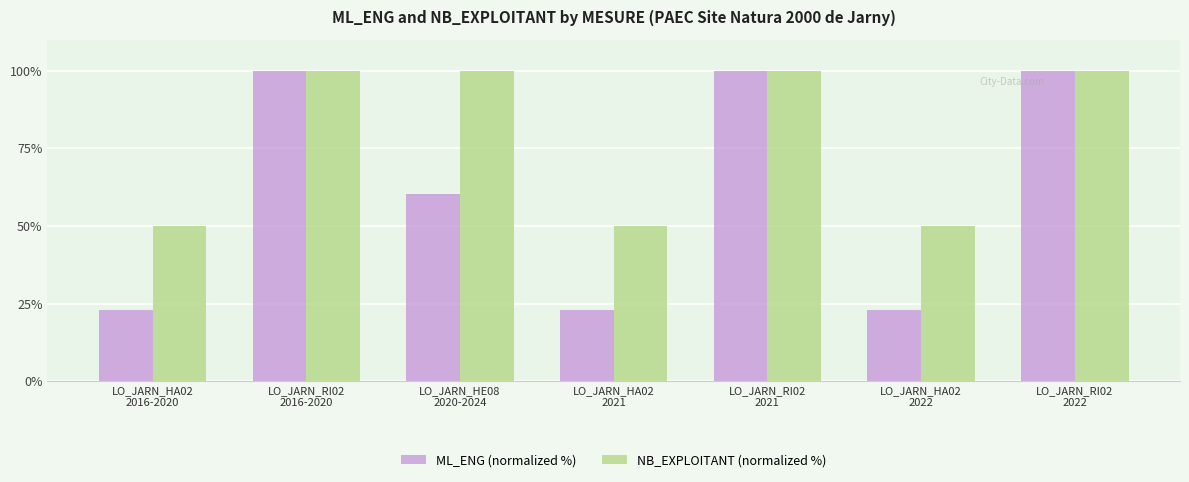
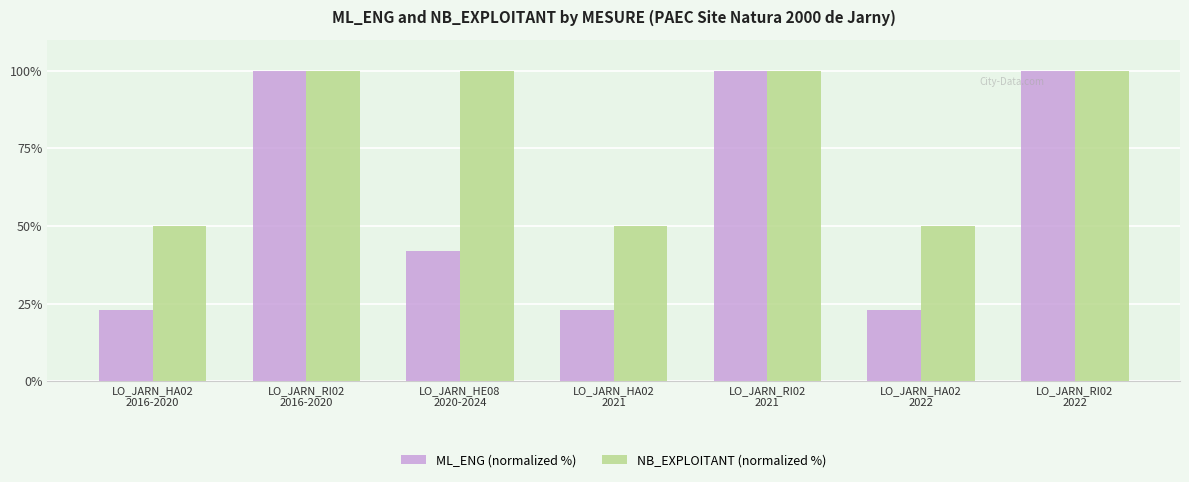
ML_ENG (normalized %), LO_JARN_HE08 2020-2024: 60% -> 42%
